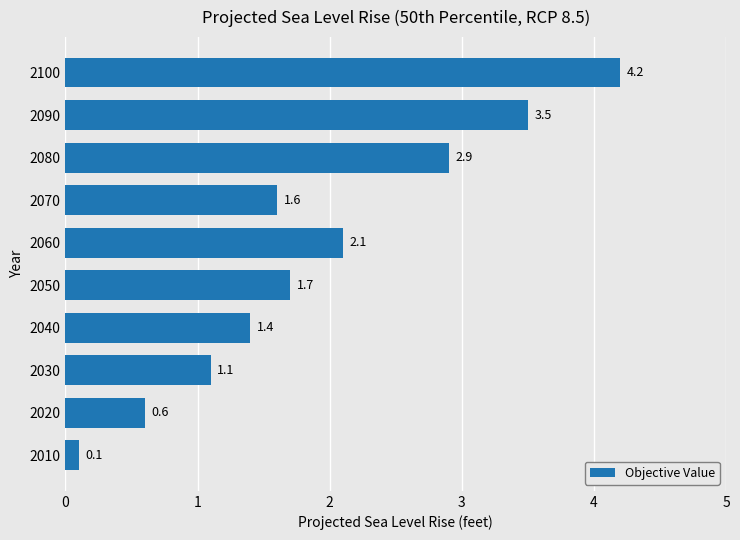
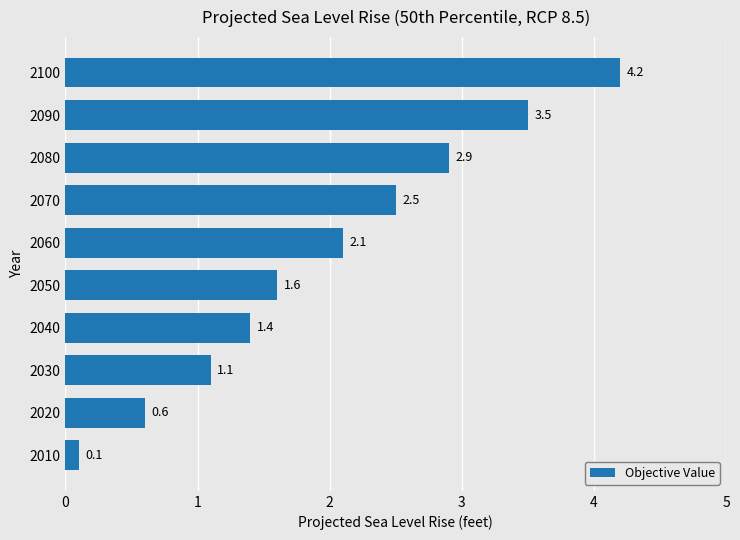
2070: 1.6 -> 2.5
2050: 1.7 -> 1.6
